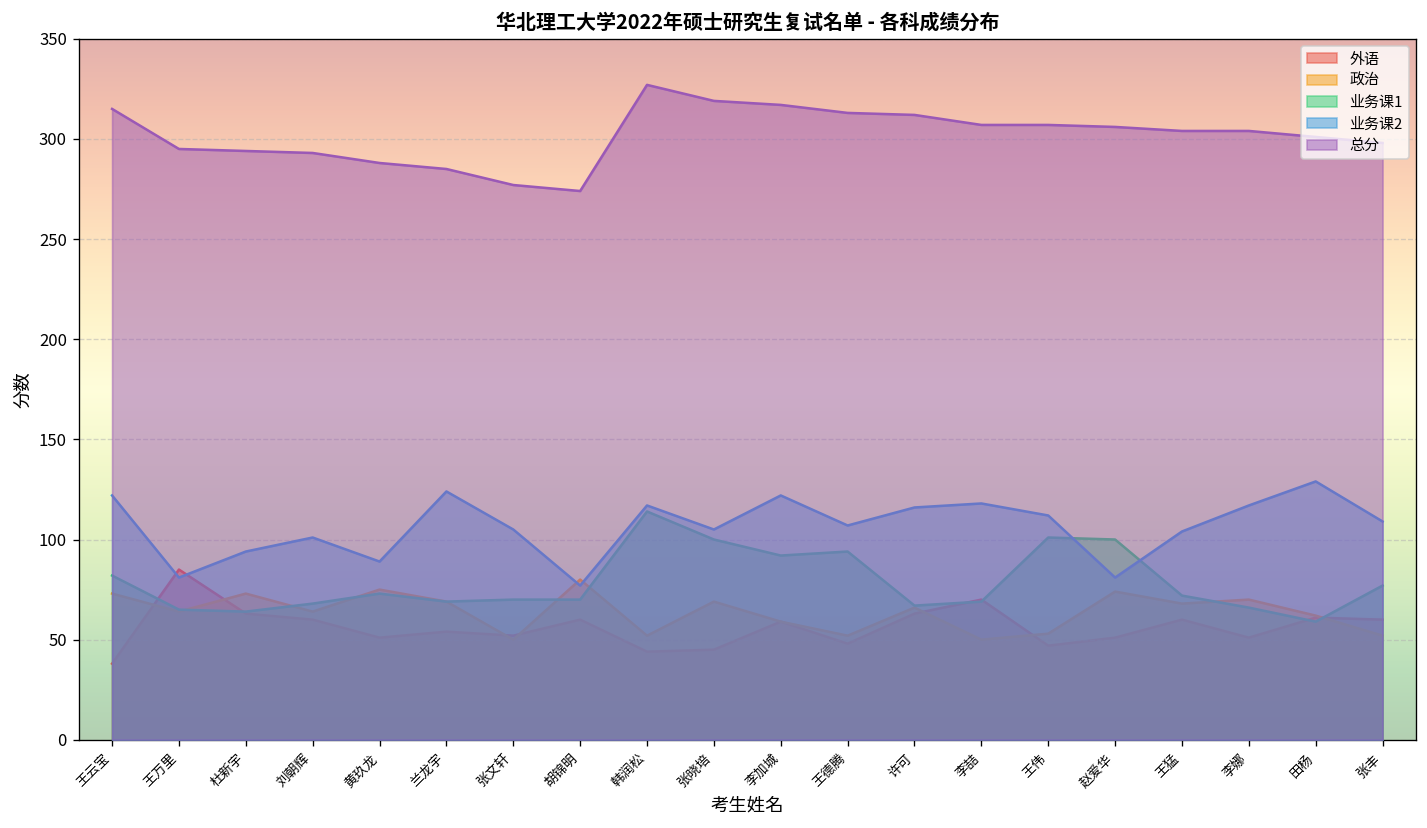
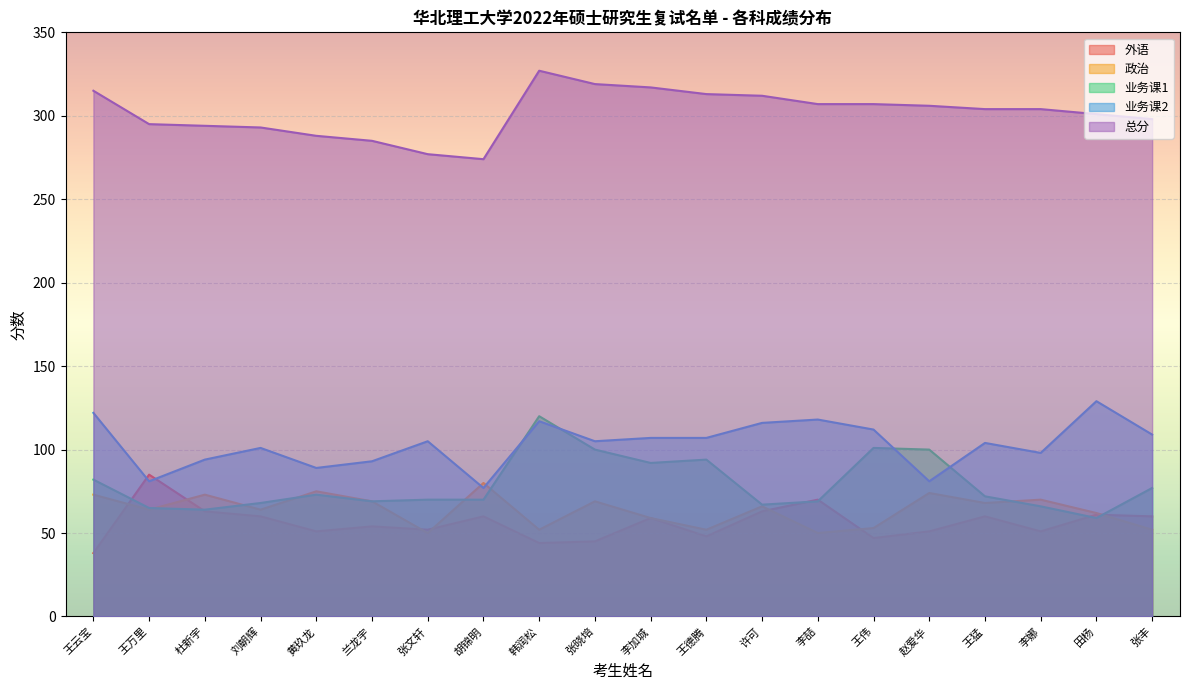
业务课2, 兰龙宇: 124 -> 93
业务课1, 韩润松: 114 -> 120
业务课2, 李加城: 122 -> 107
业务课2, 李娜: 117 -> 98
